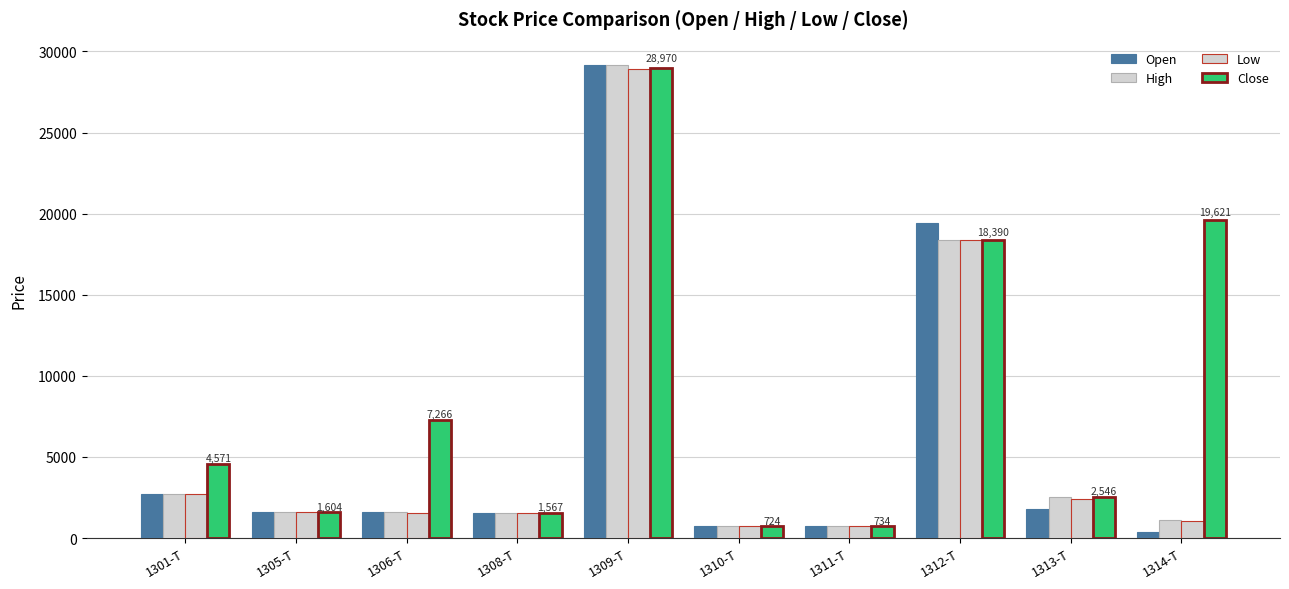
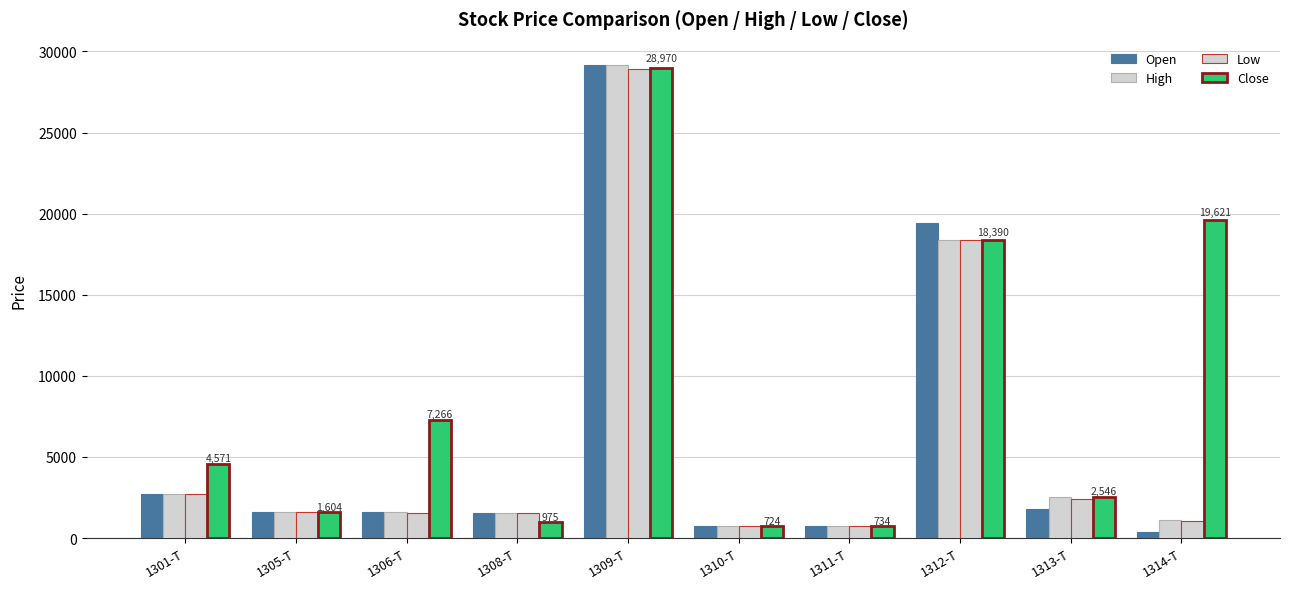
Close, 1308-T: 1,567 -> 975
